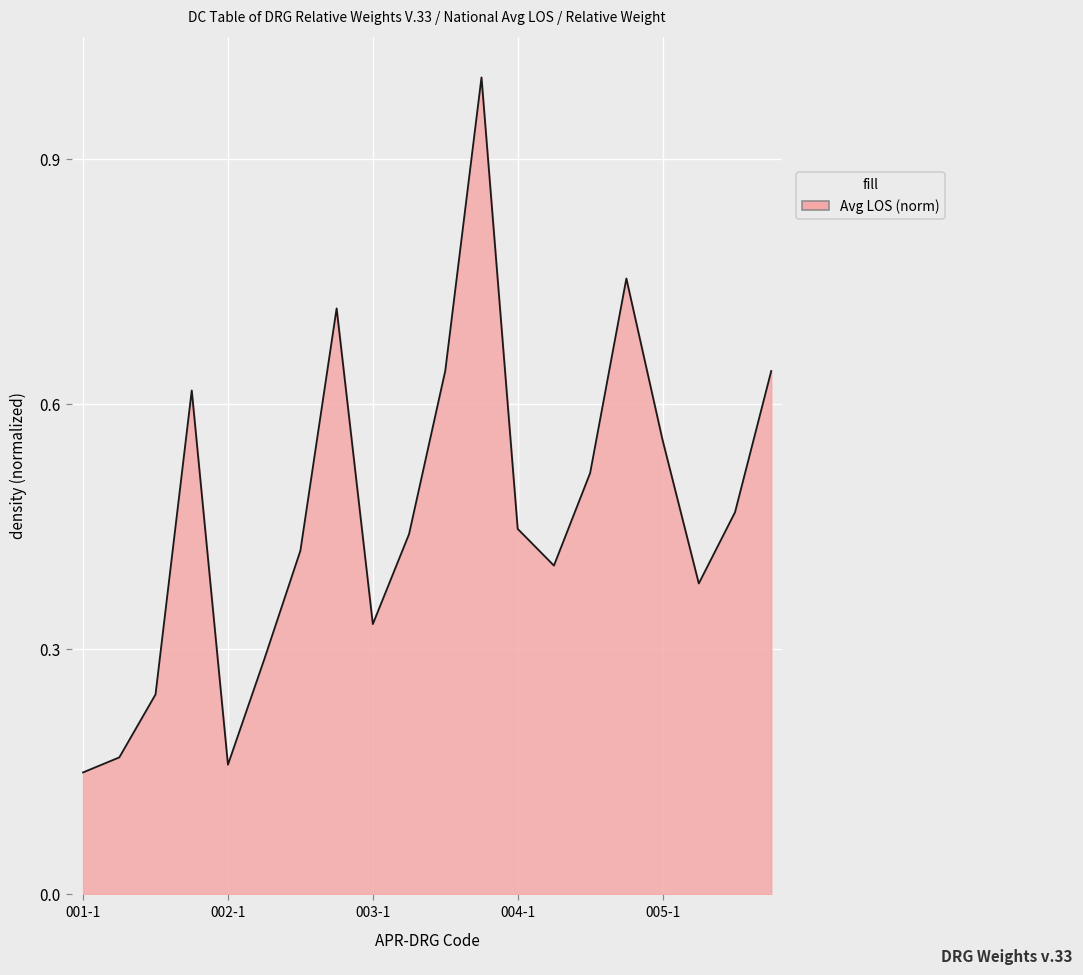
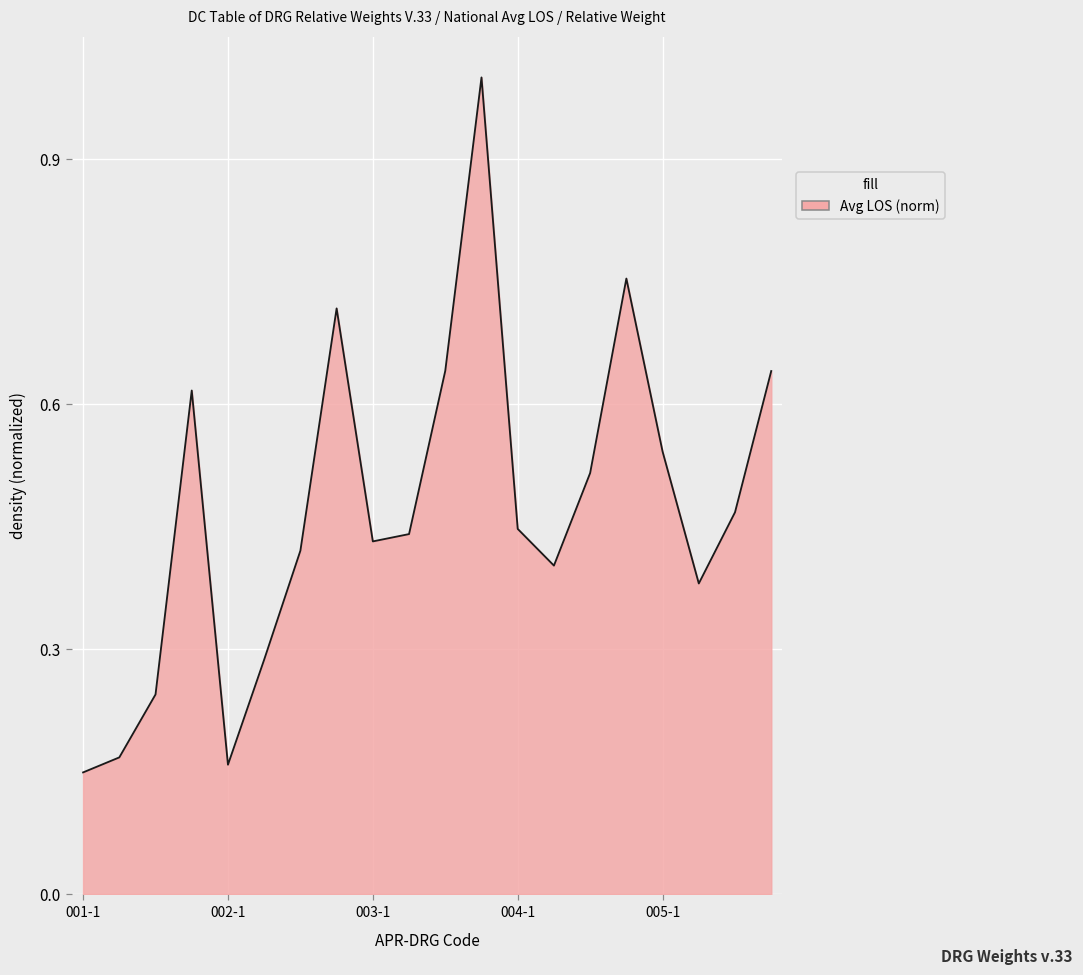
003-1: 0.33 -> 0.43
005-1: 0.56 -> 0.54
